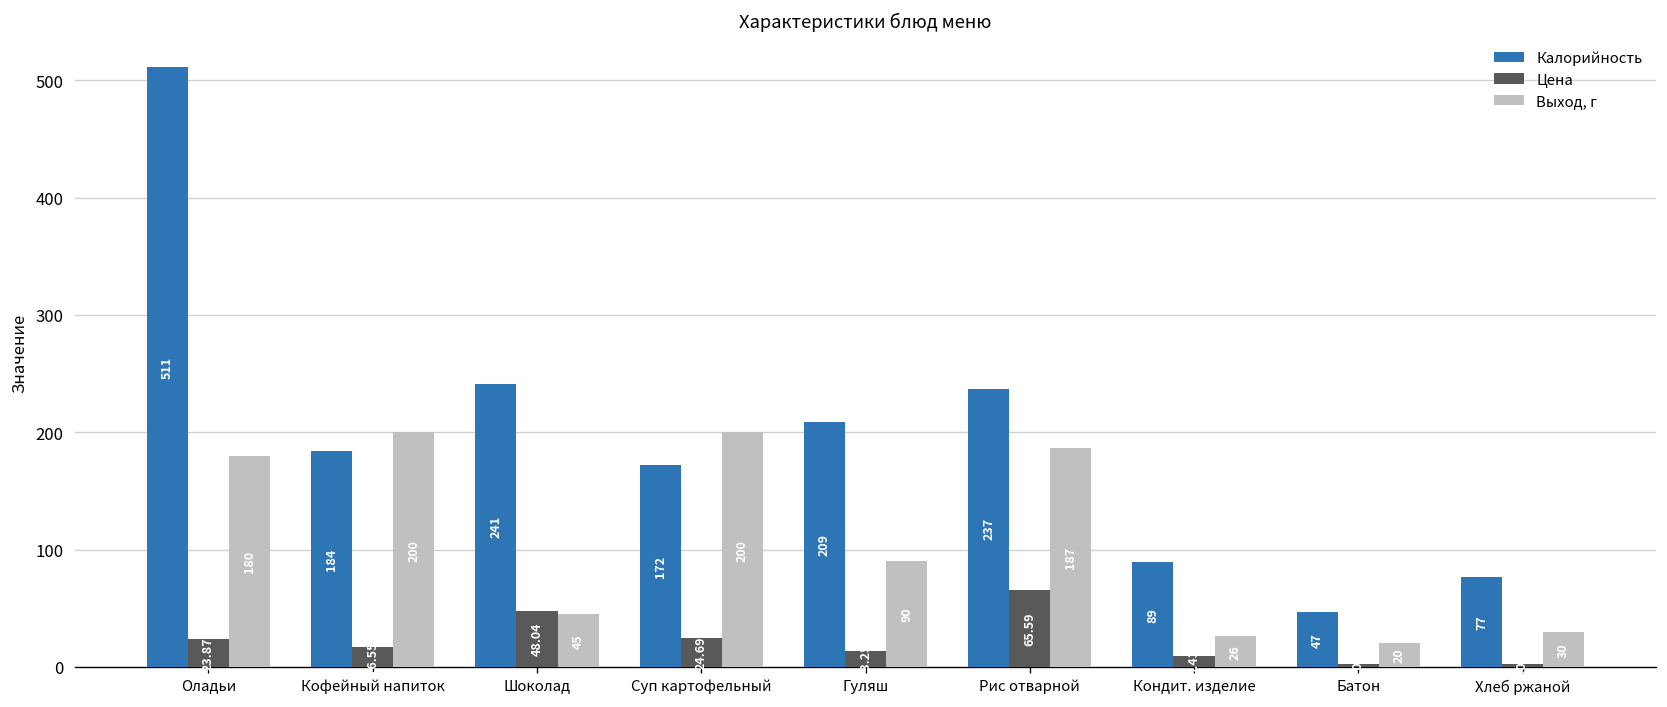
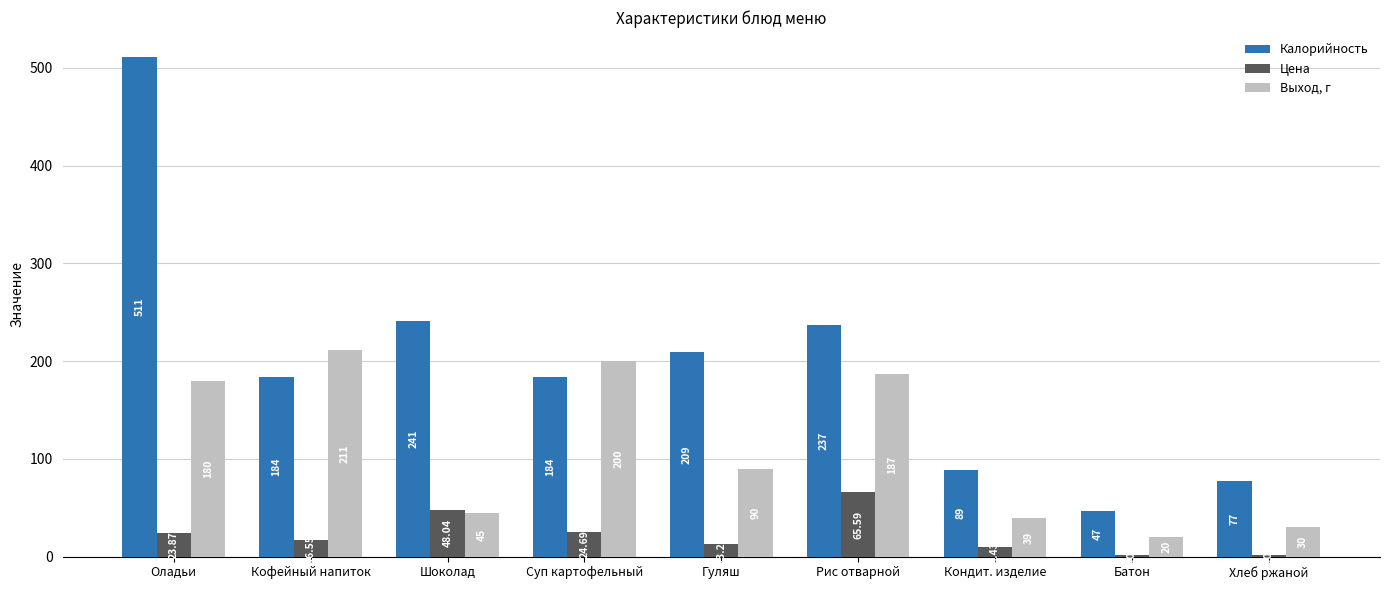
Выход, г, Кофейный напиток: 200 -> 211
Калорийность, Суп картофельный: 172 -> 184
Выход, г, Кондит. изделие: 26 -> 39
